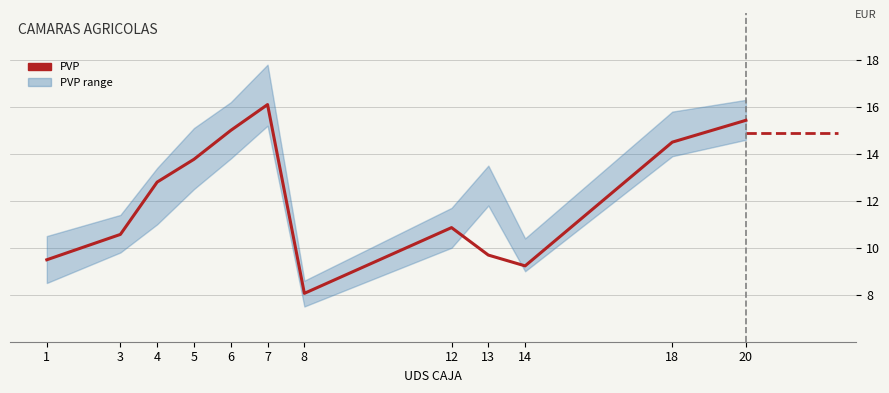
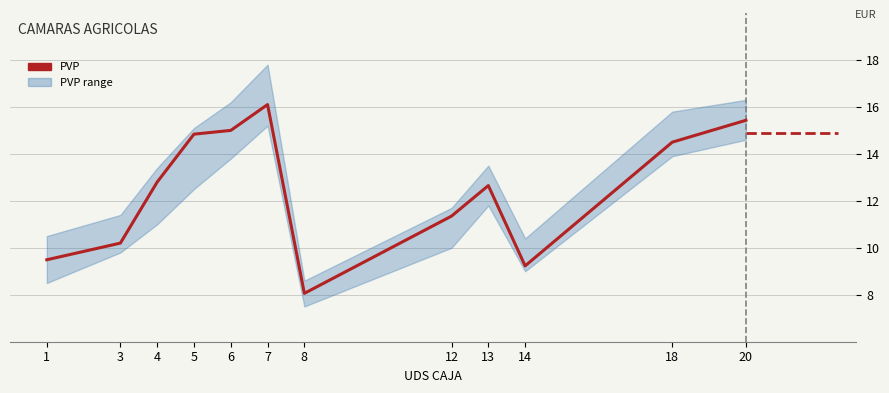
PVP, 3: 10.6 -> 10.2
PVP, 5: 13.8 -> 14.8
PVP, 12: 10.9 -> 11.4
PVP, 13: 9.7 -> 12.7
